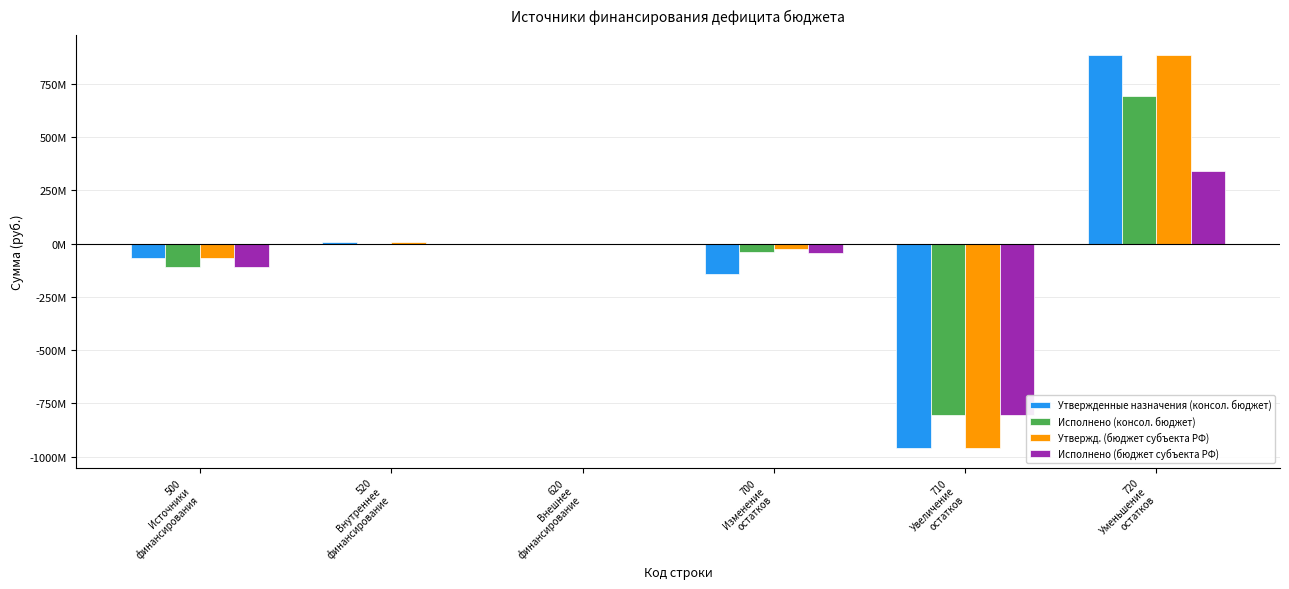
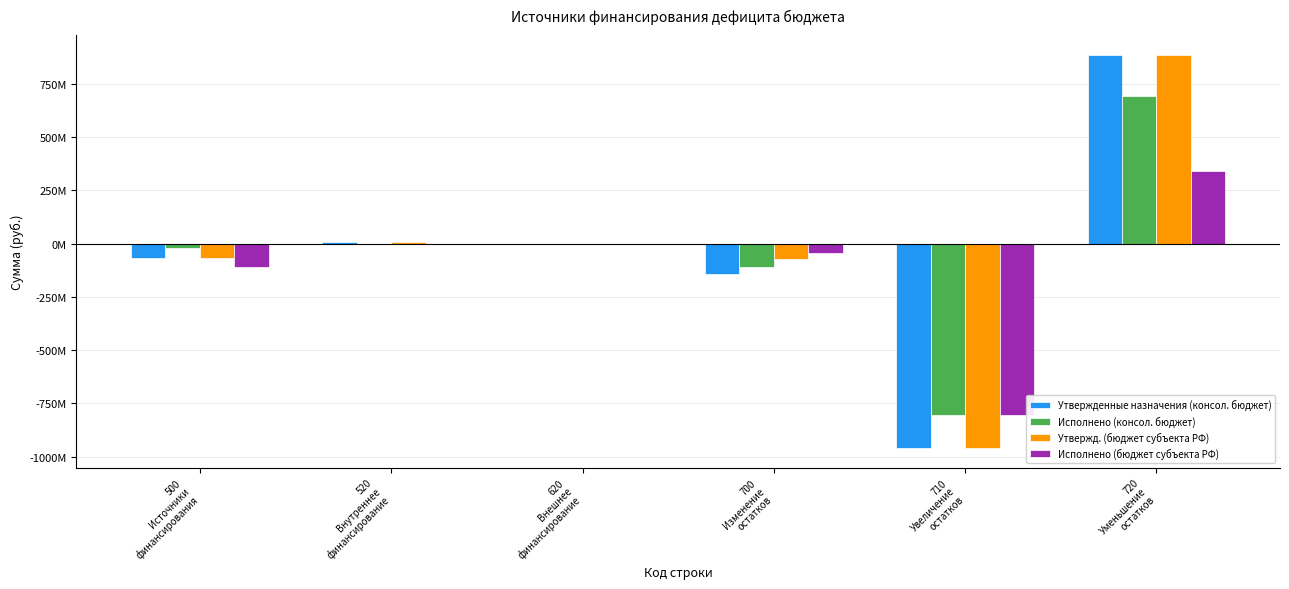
Исполнено (консол. бюджет), 500 Источники финансирования: -110000000 -> -20000000
Исполнено (консол. бюджет), 700 Изменение остатков: -40000000 -> -110000000
Утвержд. (бюджет субъекта РФ), 700 Изменение остатков: -30000000 -> -70000000
